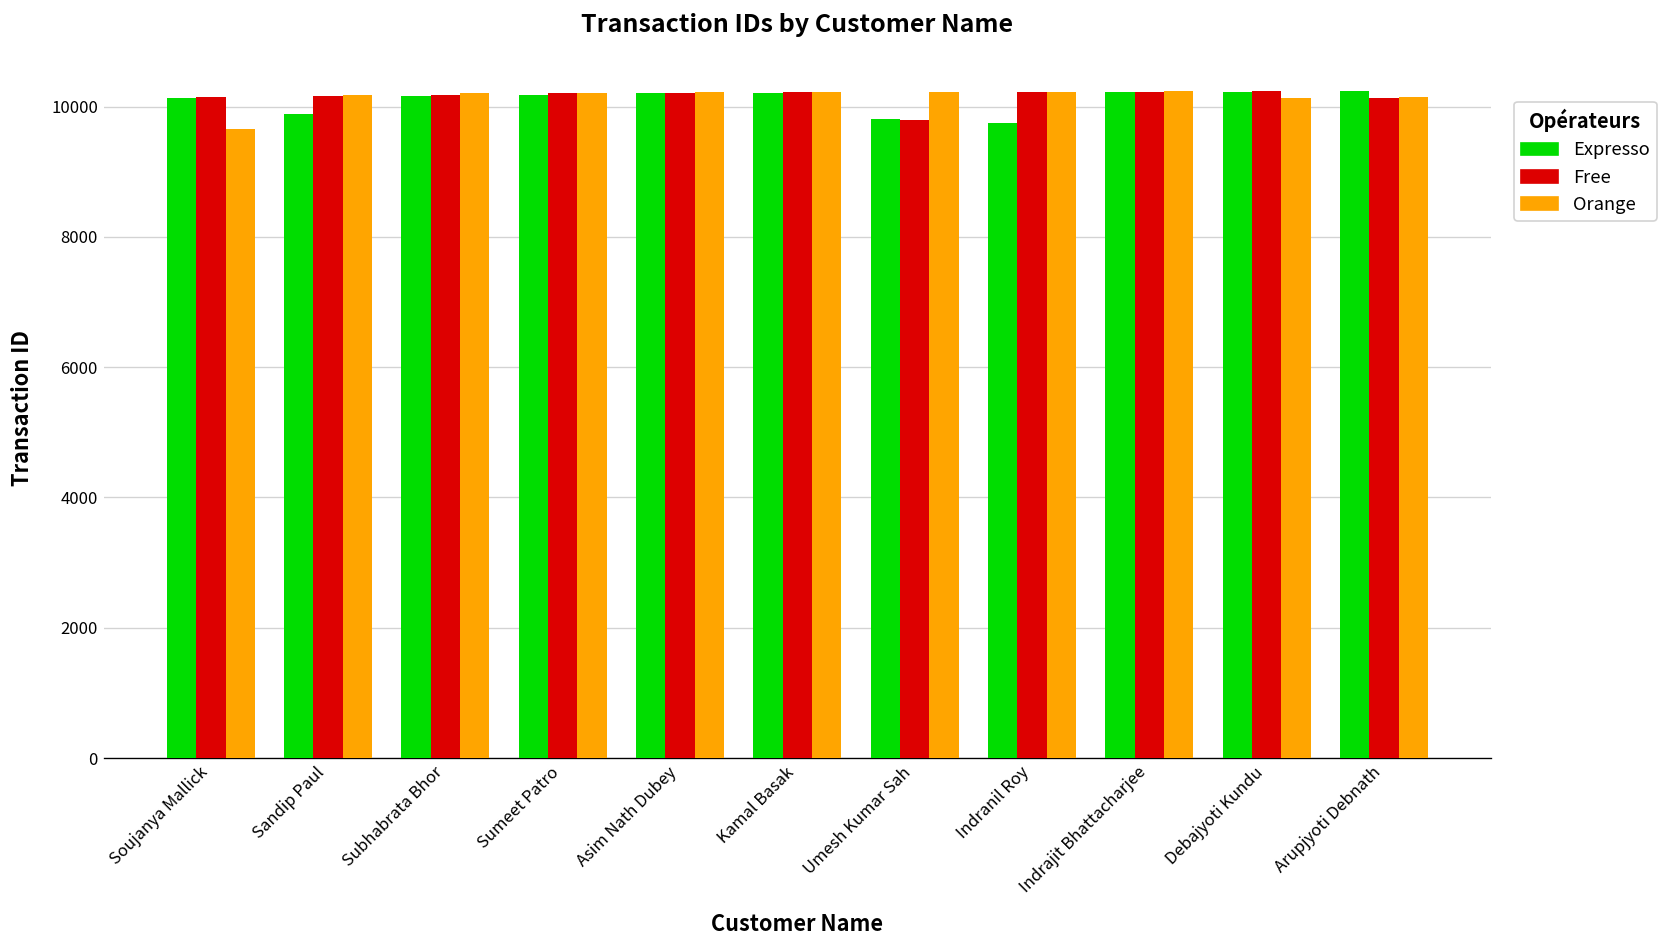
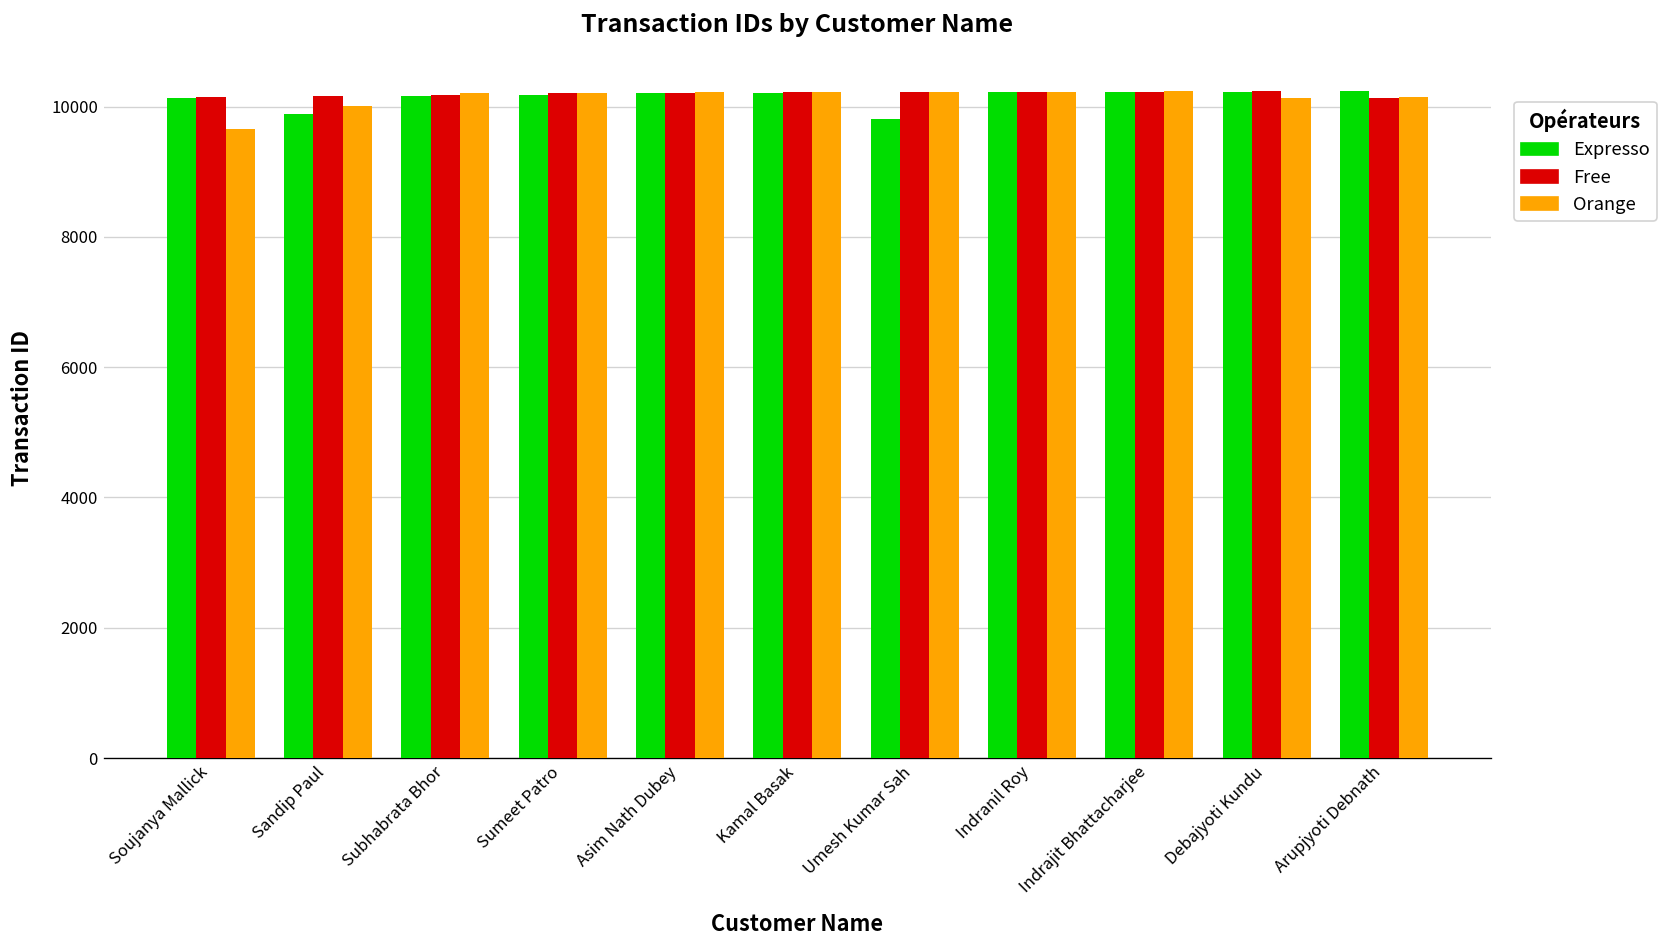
Orange, Sandip Paul: 10200 -> 10000
Free, Umesh Kumar Sah: 9800 -> 10200
Expresso, Indranil Roy: 9800 -> 10200
